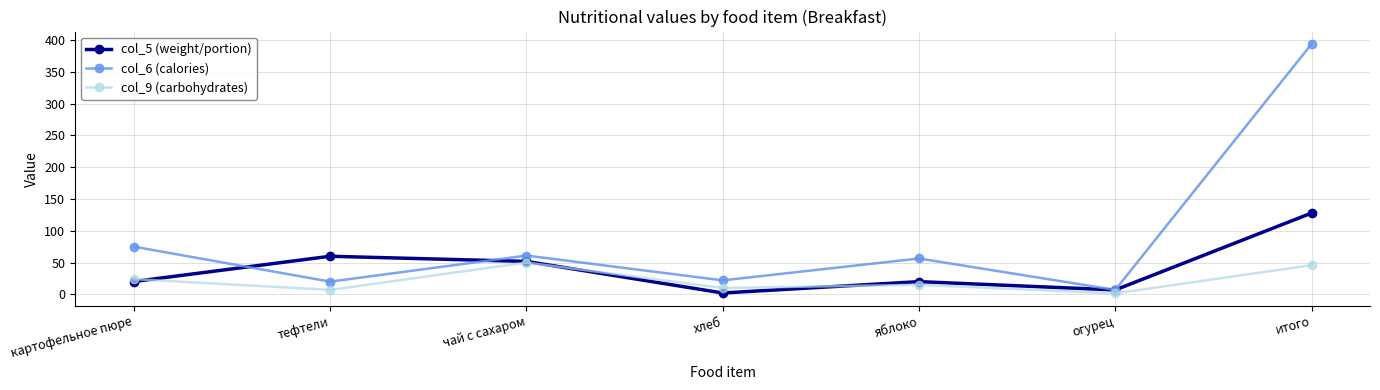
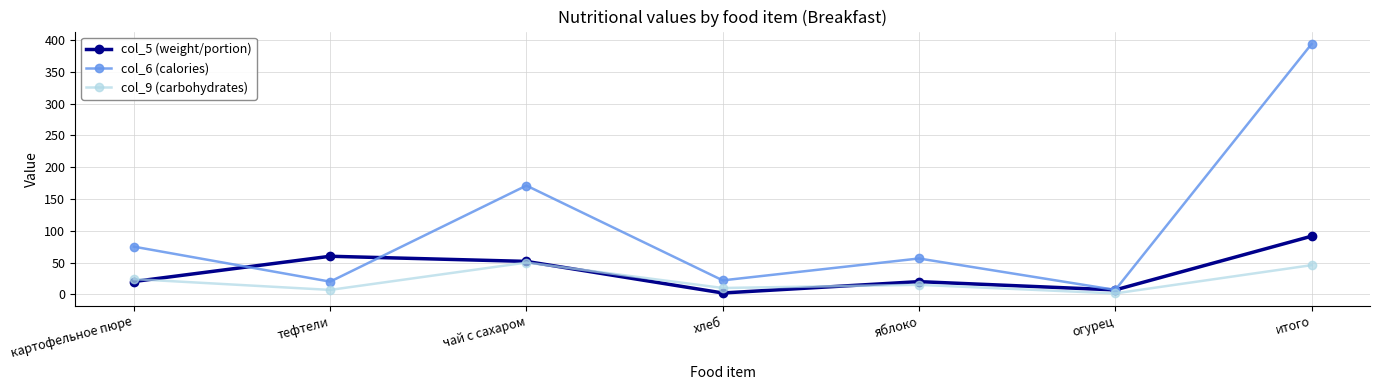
col_6 (calories), чай с сахаром: 60 -> 170
col_5 (weight/portion), итого: 130 -> 90
